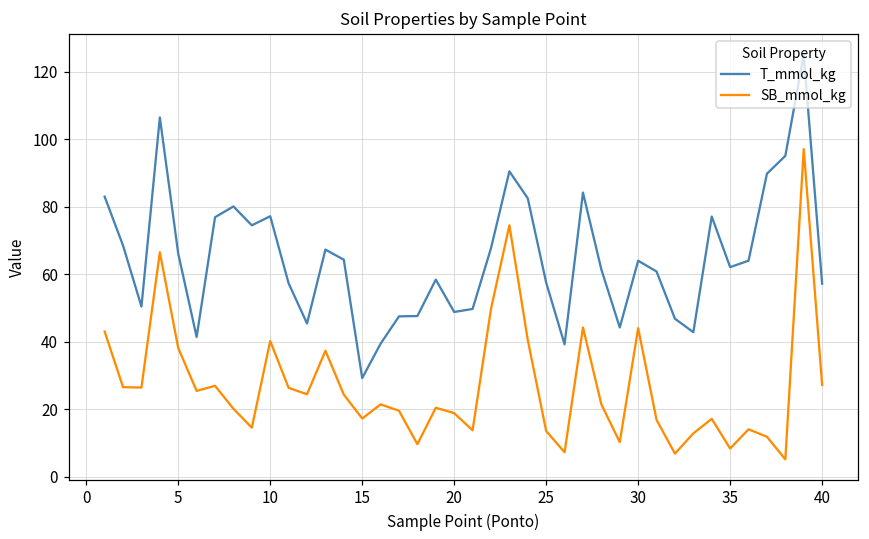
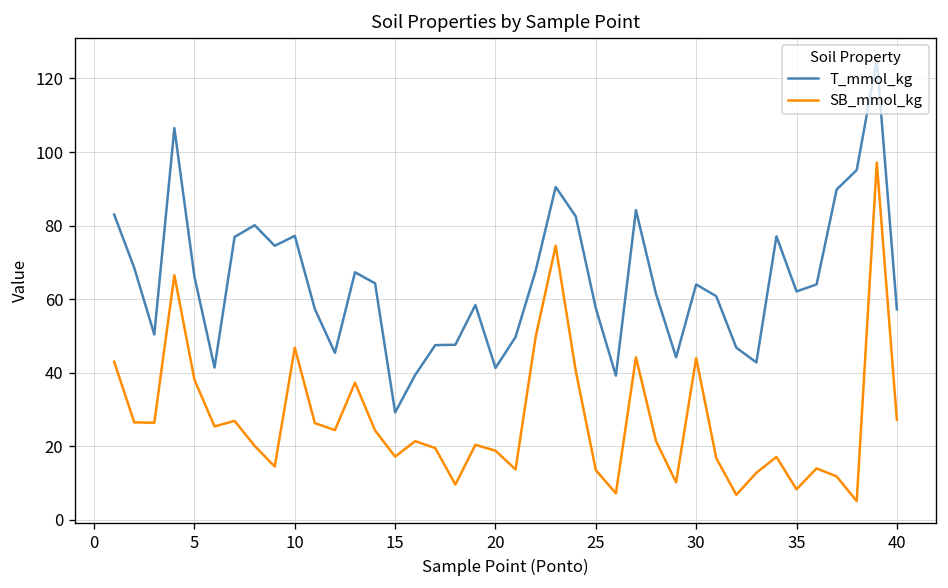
SB_mmol_kg, 10: 40 -> 47
T_mmol_kg, 20: 49 -> 41
